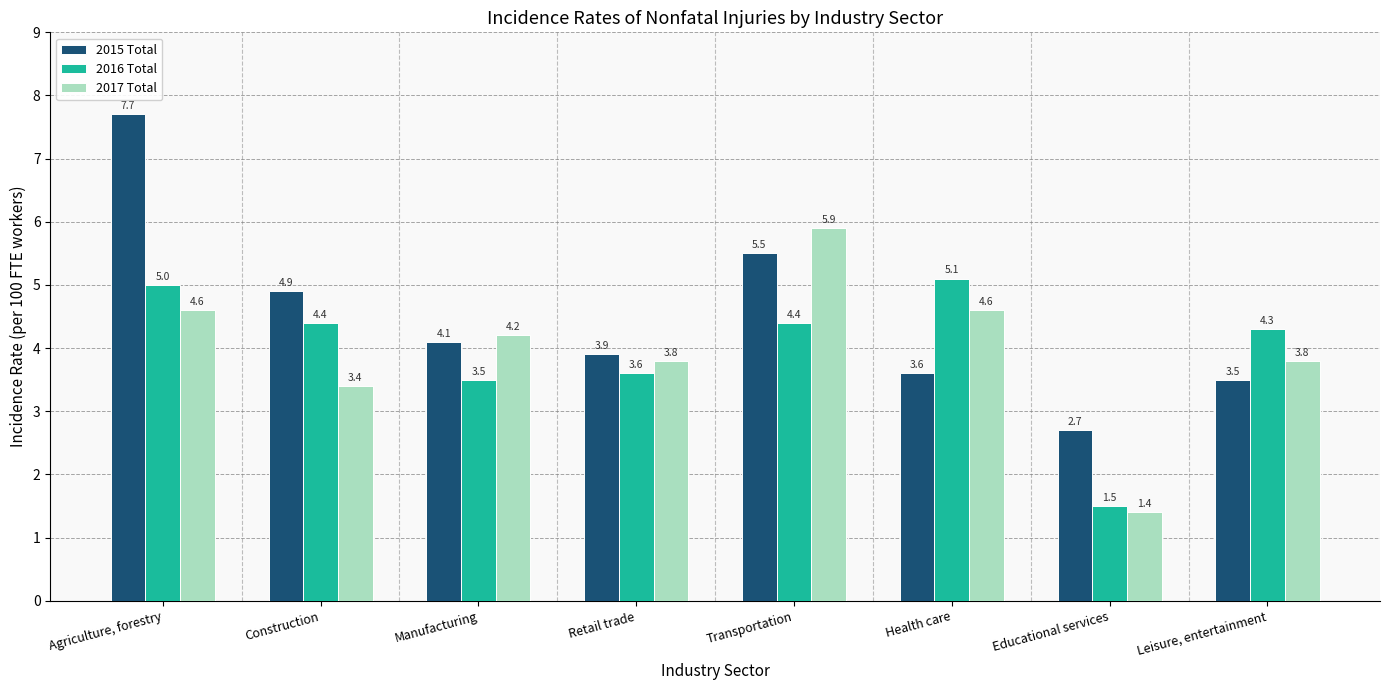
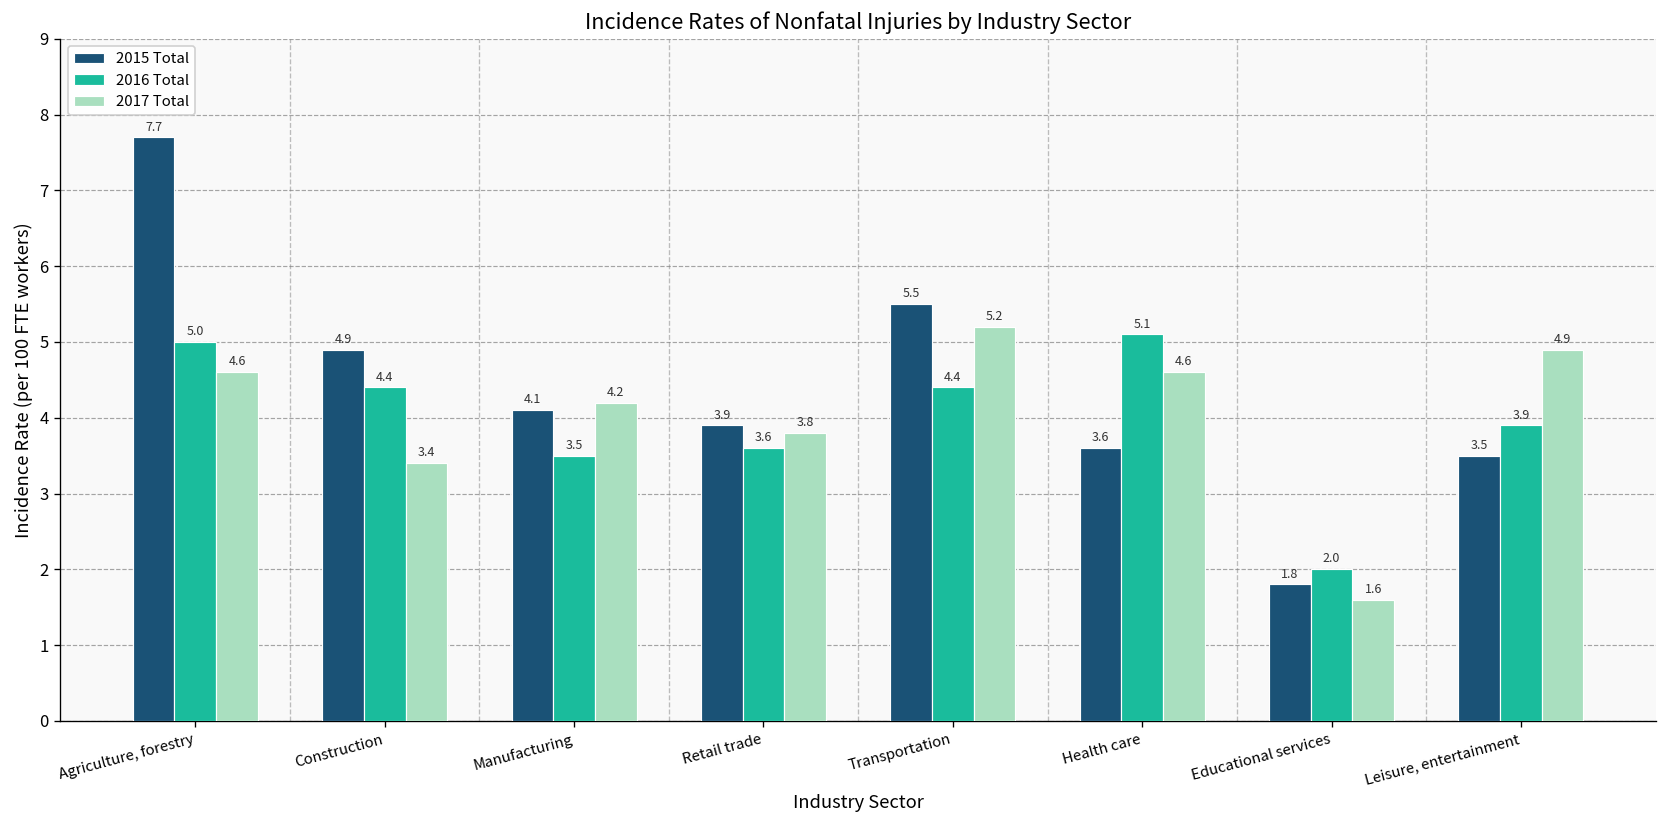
2017 Total, Transportation: 5.9 -> 5.2
2015 Total, Educational services: 2.7 -> 1.8
2016 Total, Educational services: 1.5 -> 2.0
2017 Total, Educational services: 1.4 -> 1.6
2016 Total, Leisure, entertainment: 4.3 -> 3.9
2017 Total, Leisure, entertainment: 3.8 -> 4.9
